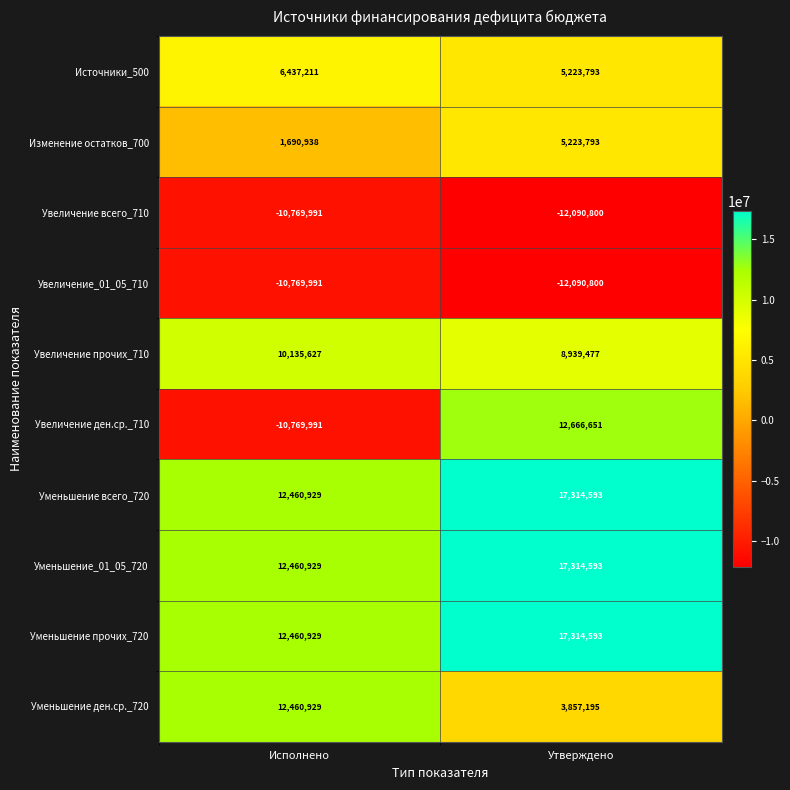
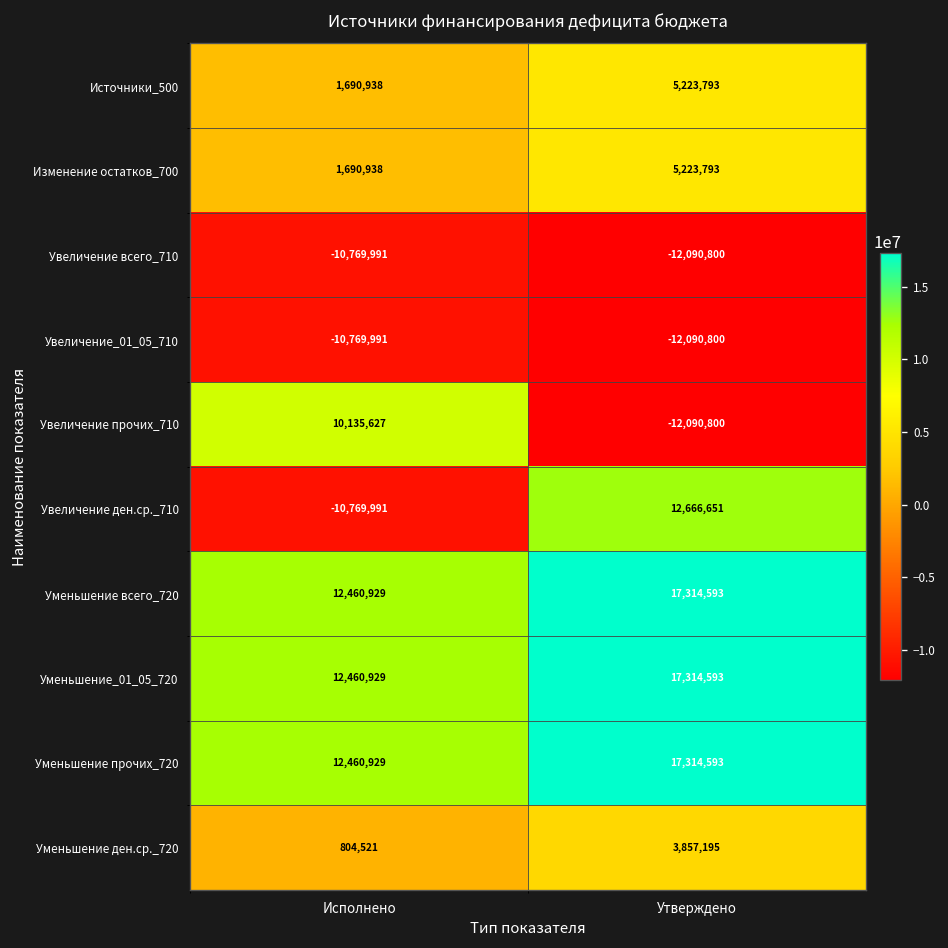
Источники_500, Исполнено: 6,437,211 -> 1,690,938
Увеличение прочих_710, Утверждено: 8,939,477 -> -12,090,800
Уменьшение ден.ср._720, Исполнено: 12,460,929 -> 804,521
